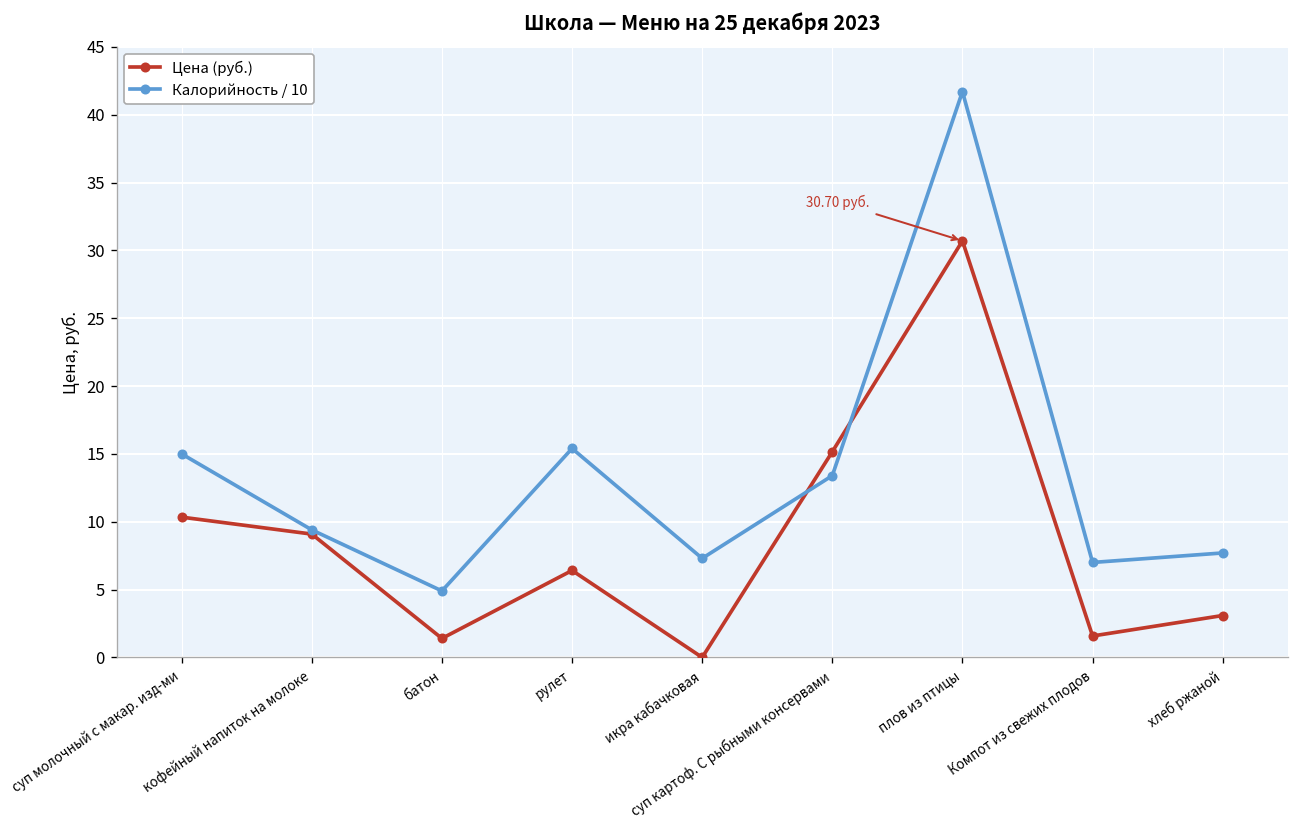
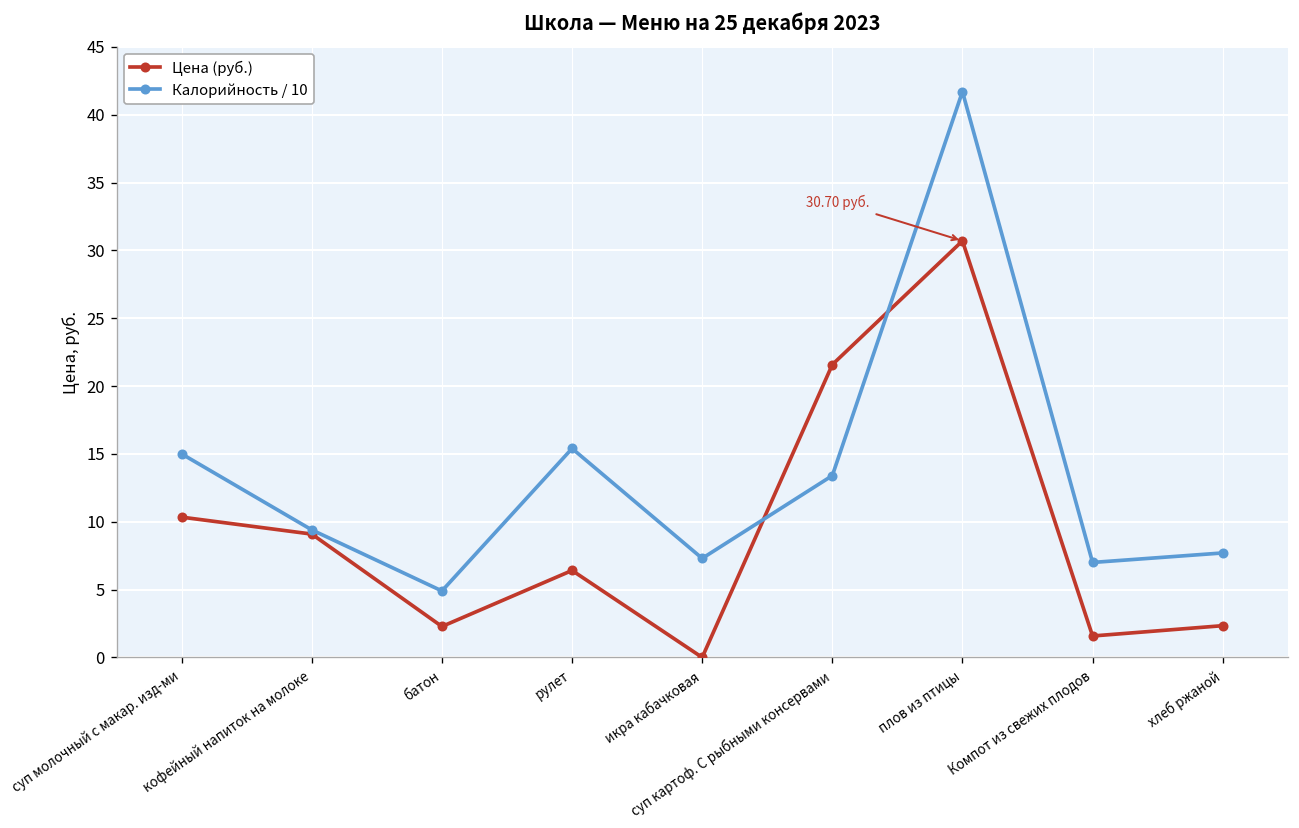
Цена (руб.), батон: 1.4 -> 2.3
Цена (руб.), суп картоф. С рыбными консервами: 15.2 -> 21.6
Цена (руб.), хлеб ржаной: 3.1 -> 2.3
